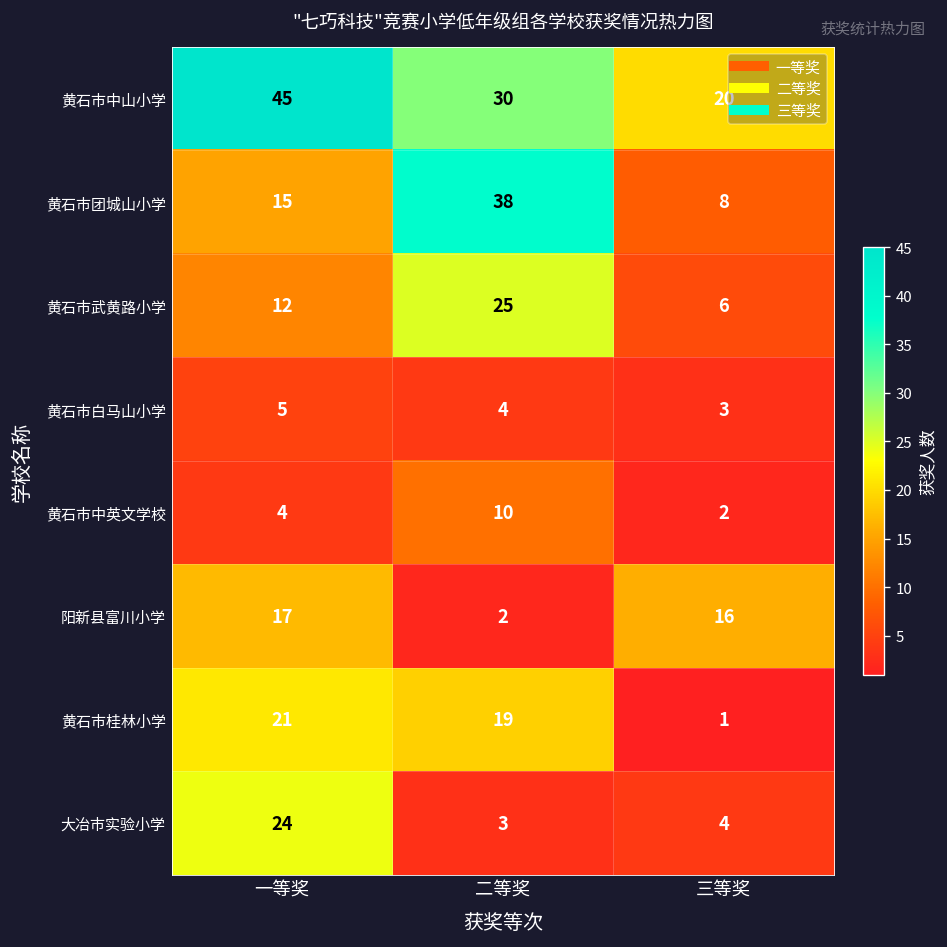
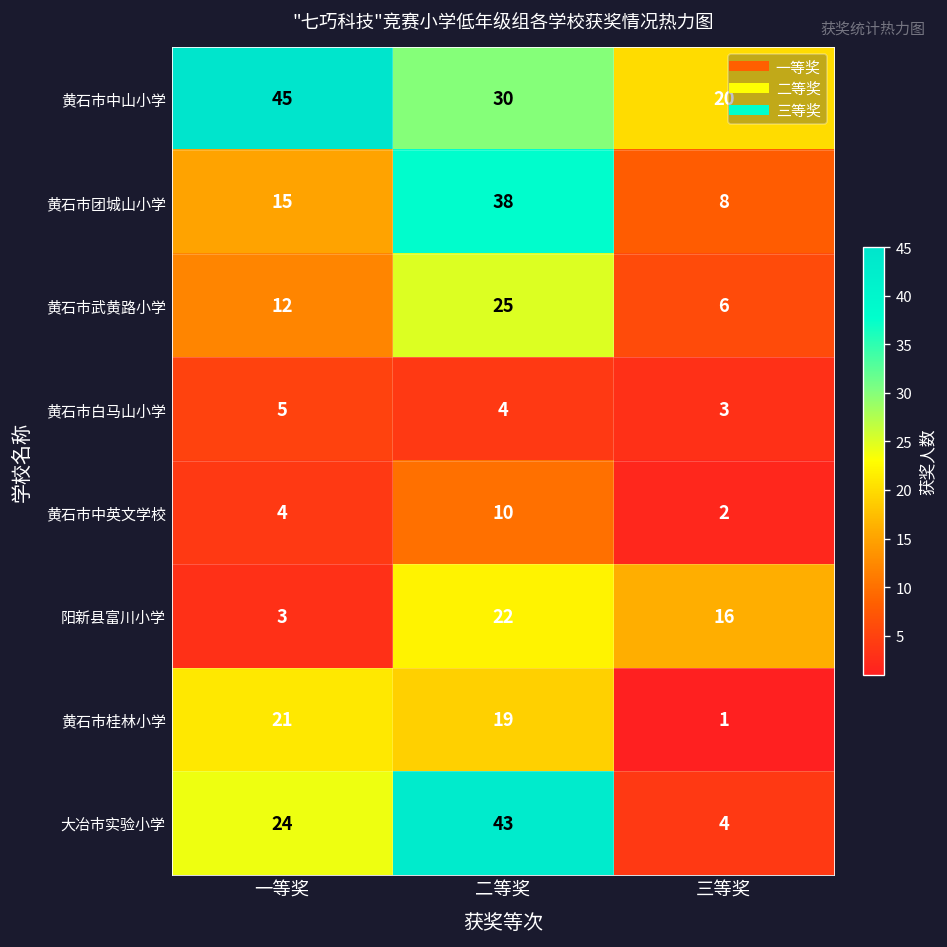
阳新县富川小学, 一等奖: 17 -> 3
阳新县富川小学, 二等奖: 2 -> 22
大冶市实验小学, 二等奖: 3 -> 43
